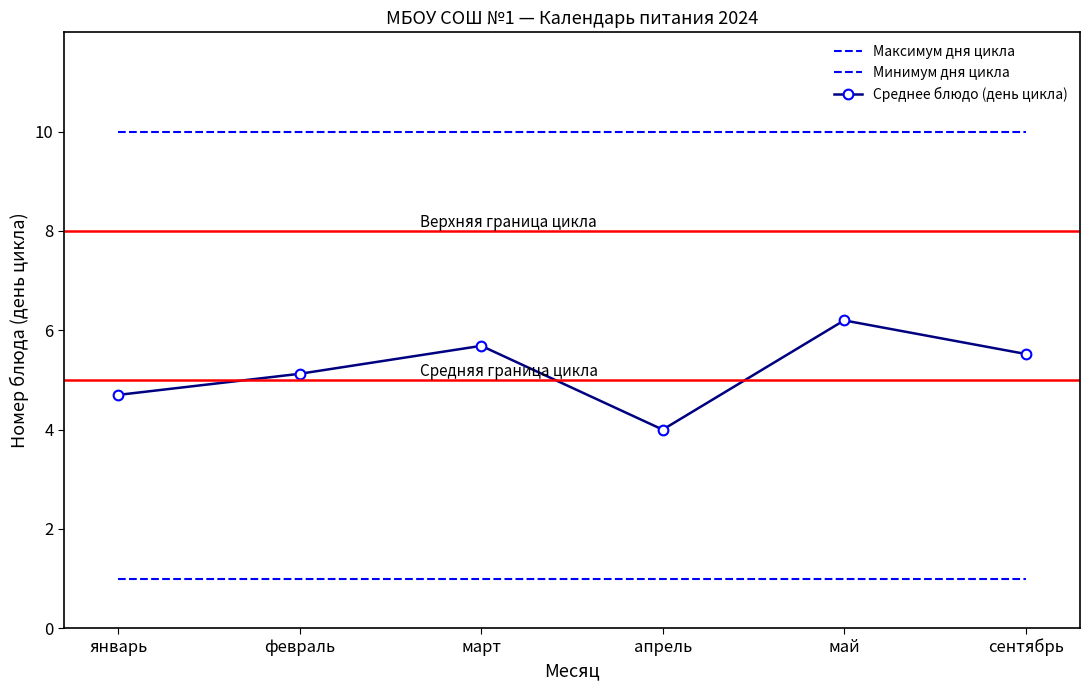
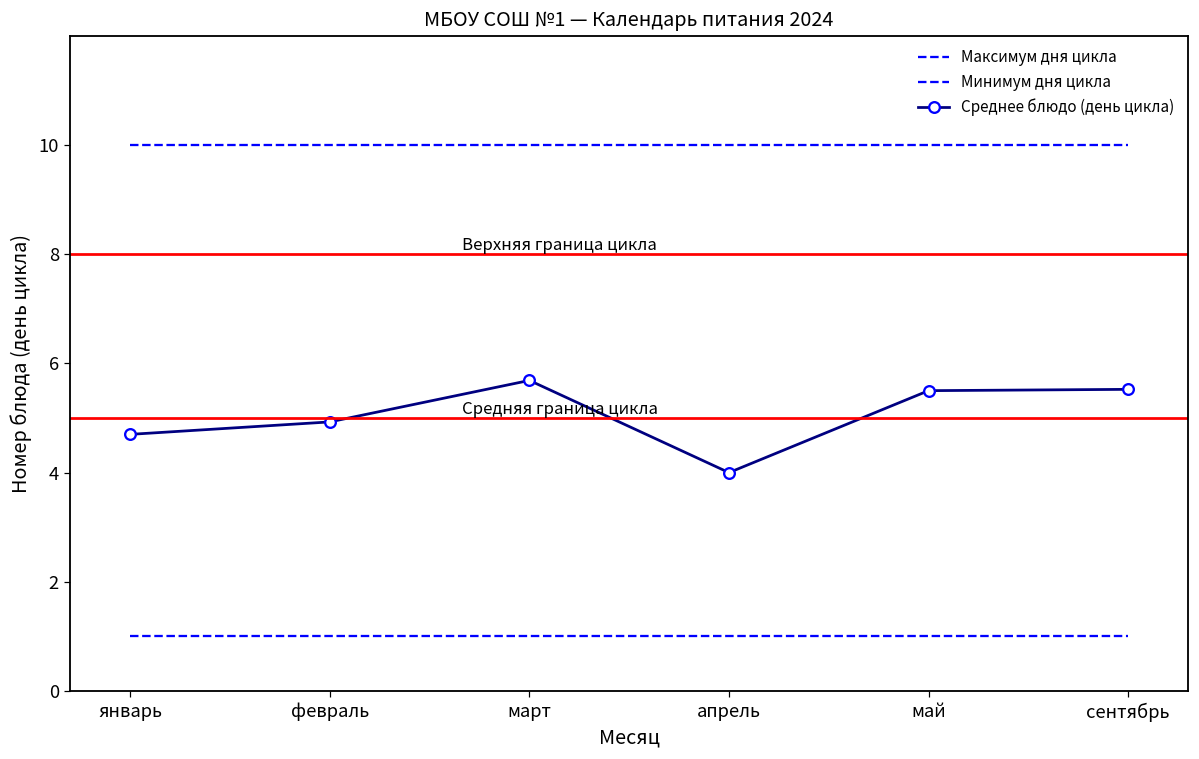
Среднее блюдо (день цикла), февраль: 5.1 -> 4.9
Среднее блюдо (день цикла), май: 6.2 -> 5.5
